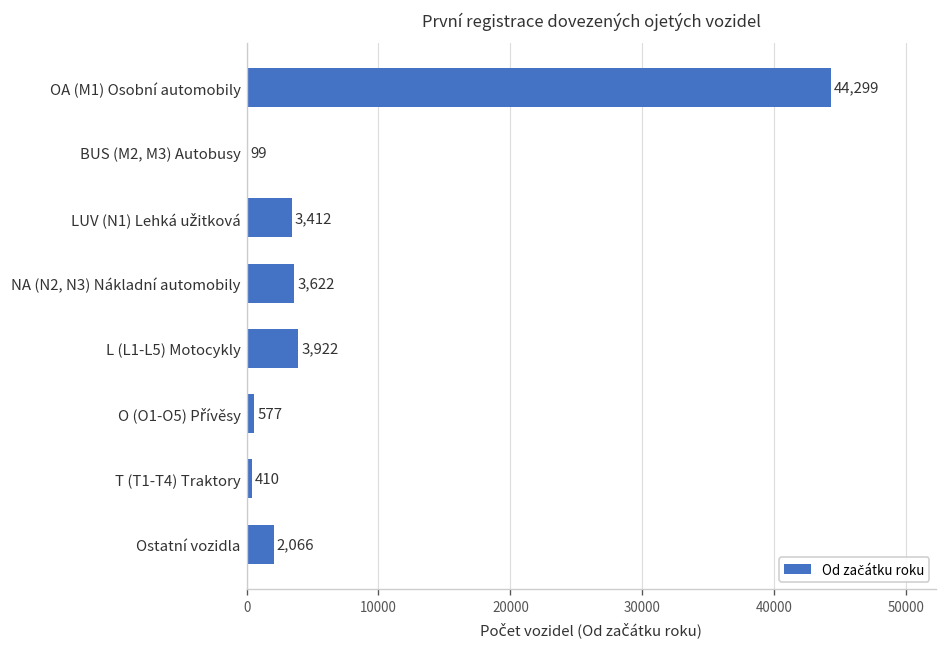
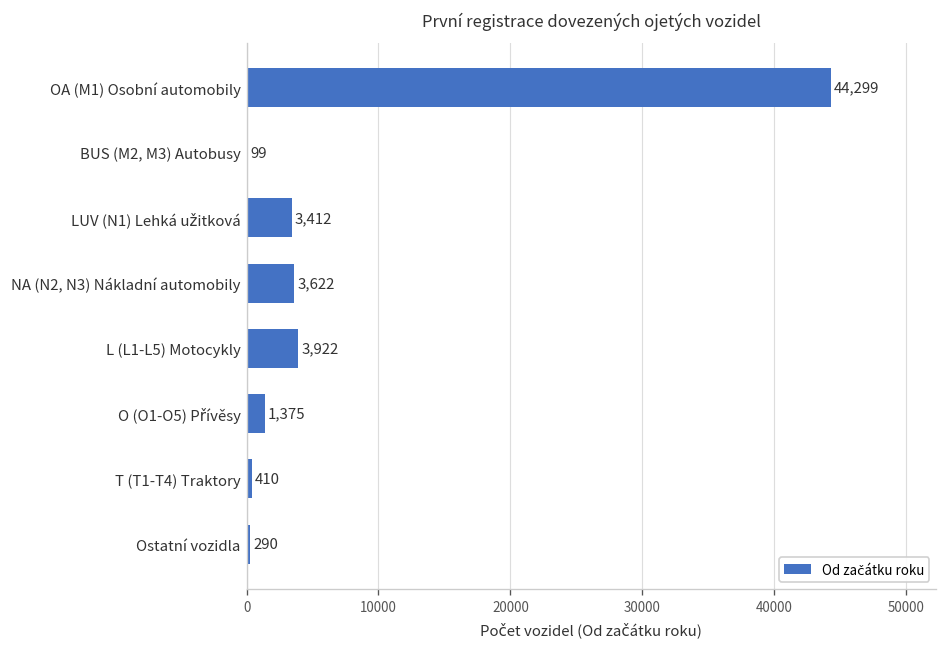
O (O1-O5) Přívěsy: 577 -> 1,375
Ostatní vozidla: 2,066 -> 290
